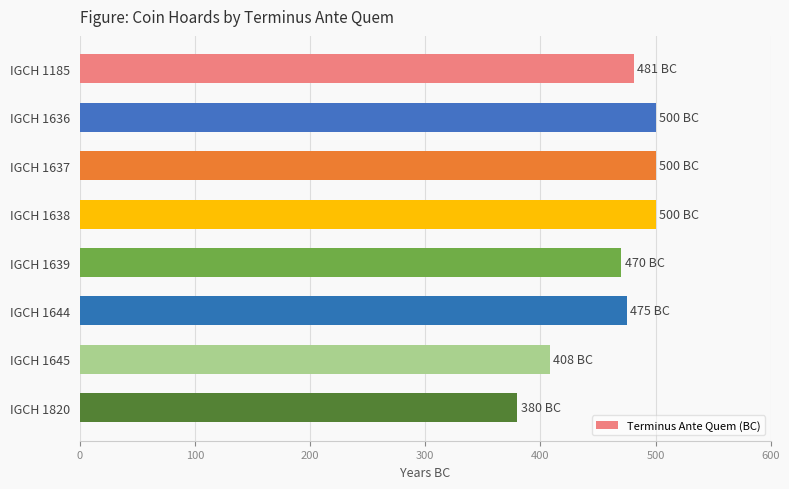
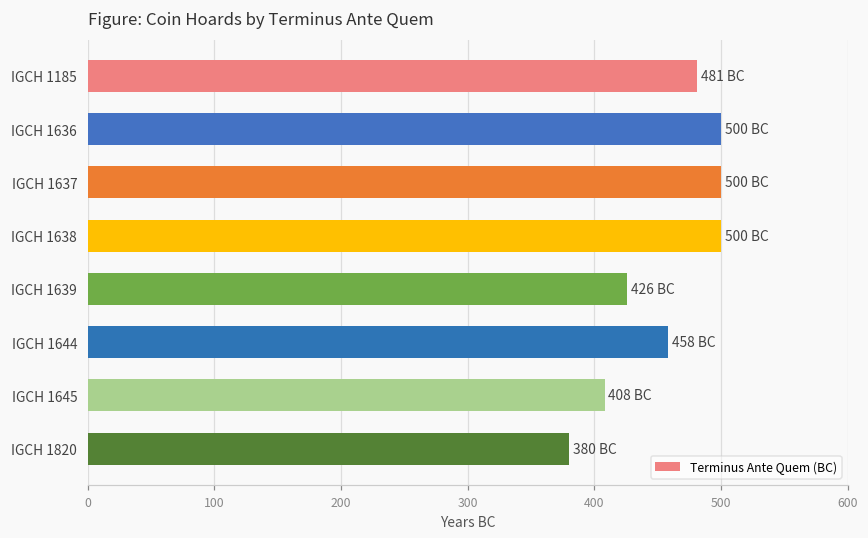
IGCH 1639: 470 -> 426
IGCH 1644: 475 -> 458
